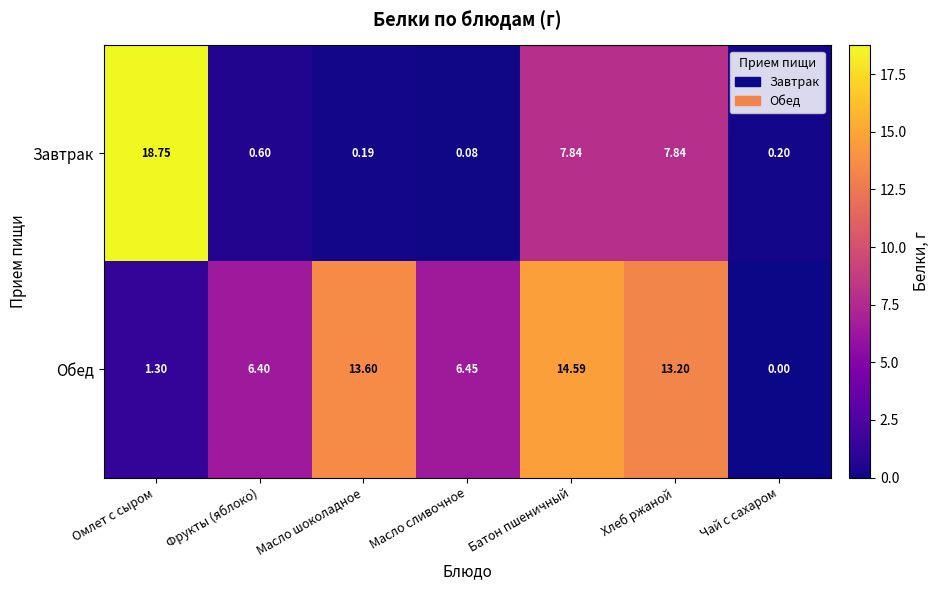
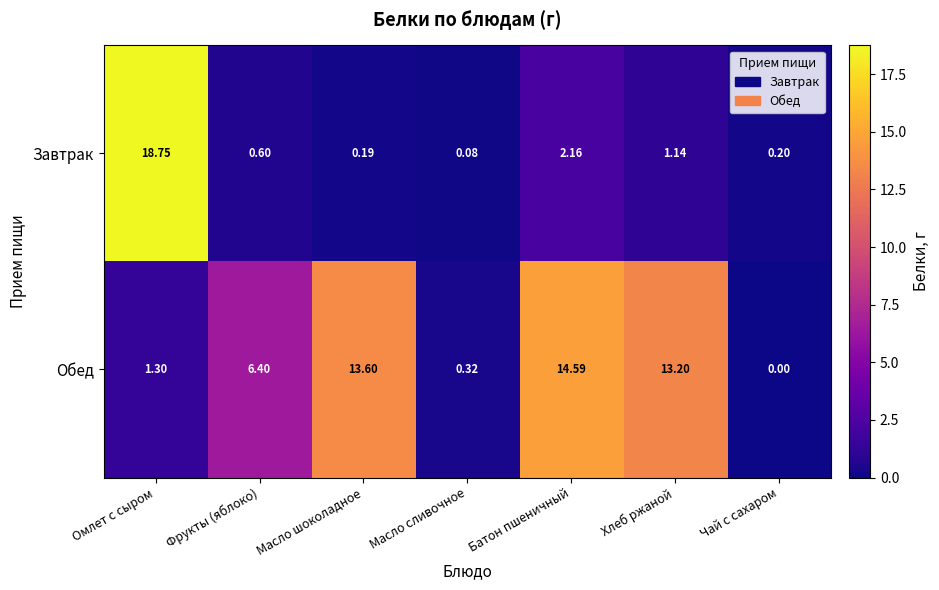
Завтрак, Батон пшеничный: 7.84 -> 2.16
Завтрак, Хлеб ржаной: 7.84 -> 1.14
Обед, Масло сливочное: 6.45 -> 0.32
